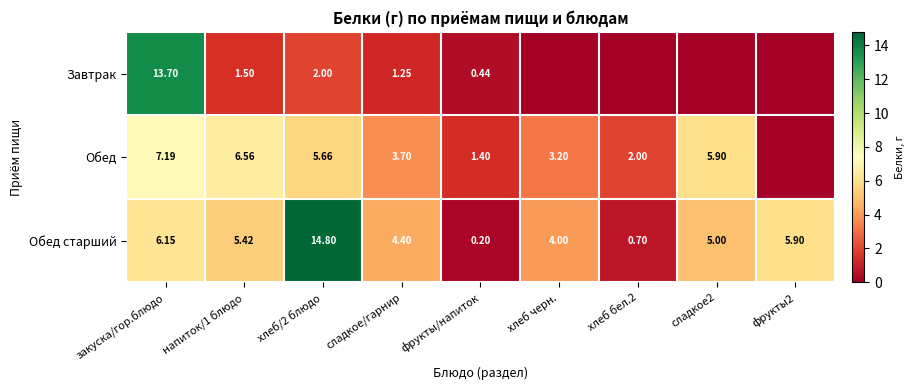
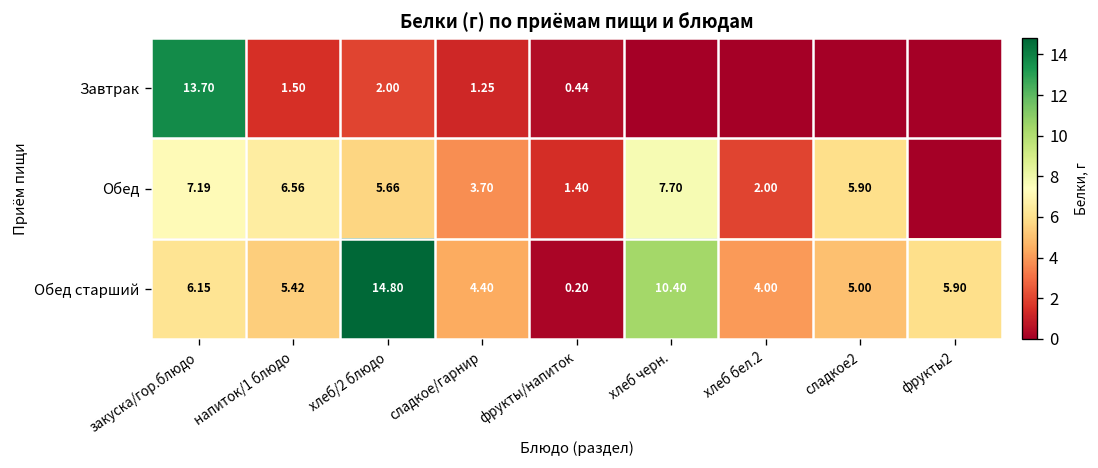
Обед, хлеб черн.: 3.20 -> 7.70
Обед старший, хлеб черн.: 4.00 -> 10.40
Обед старший, хлеб бел.2: 0.70 -> 4.00
